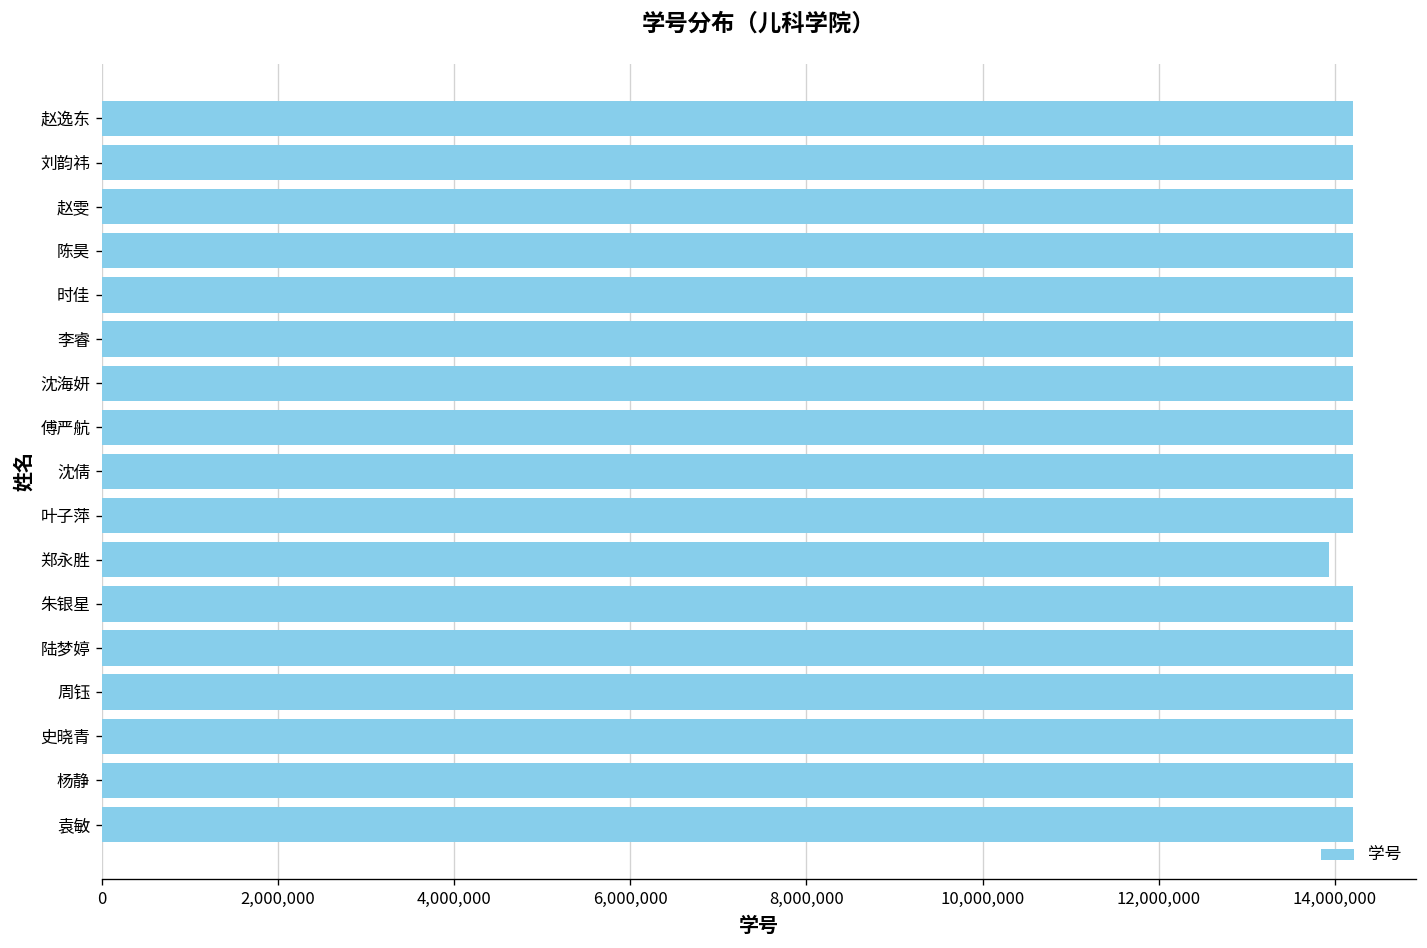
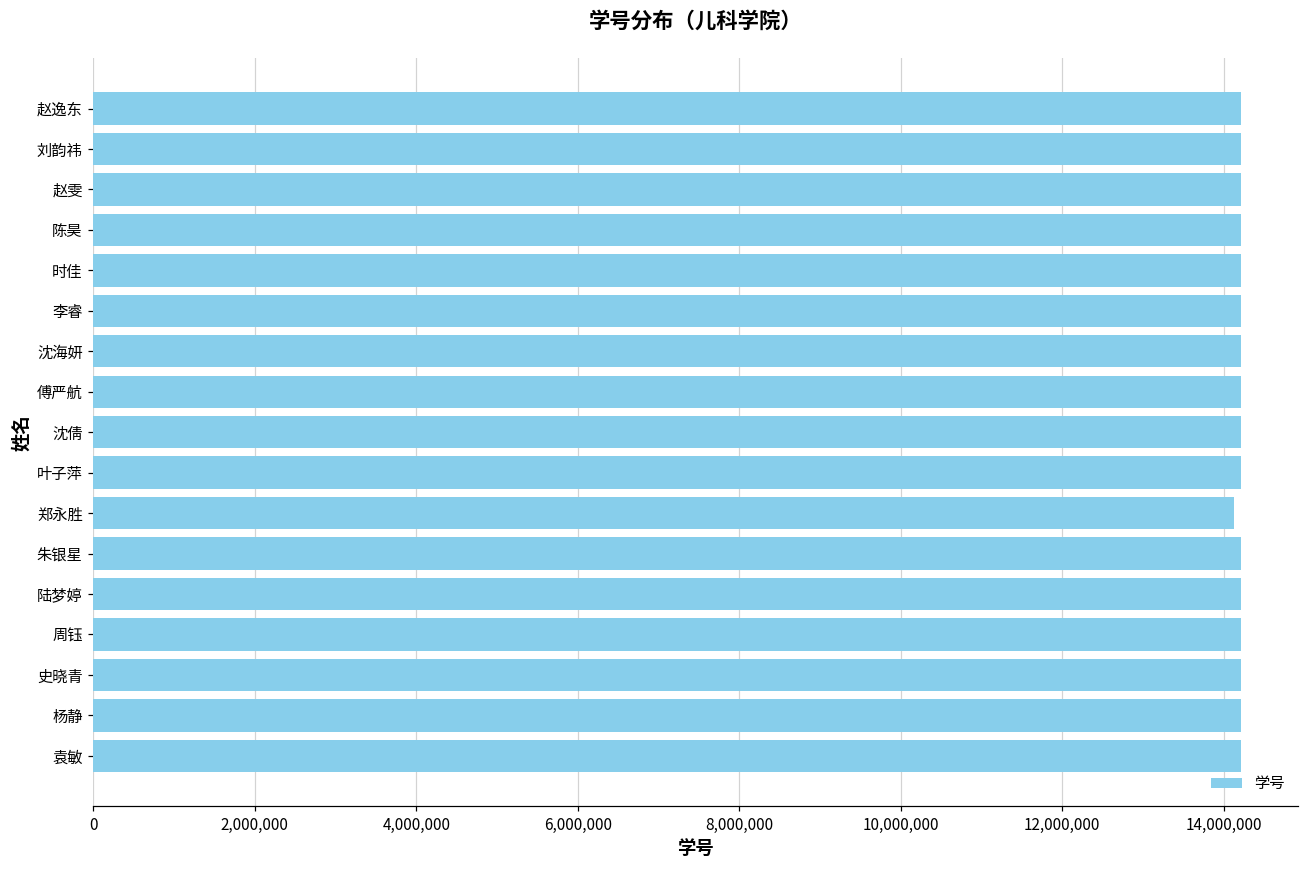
郑永胜: 13,900,000 -> 14,100,000
